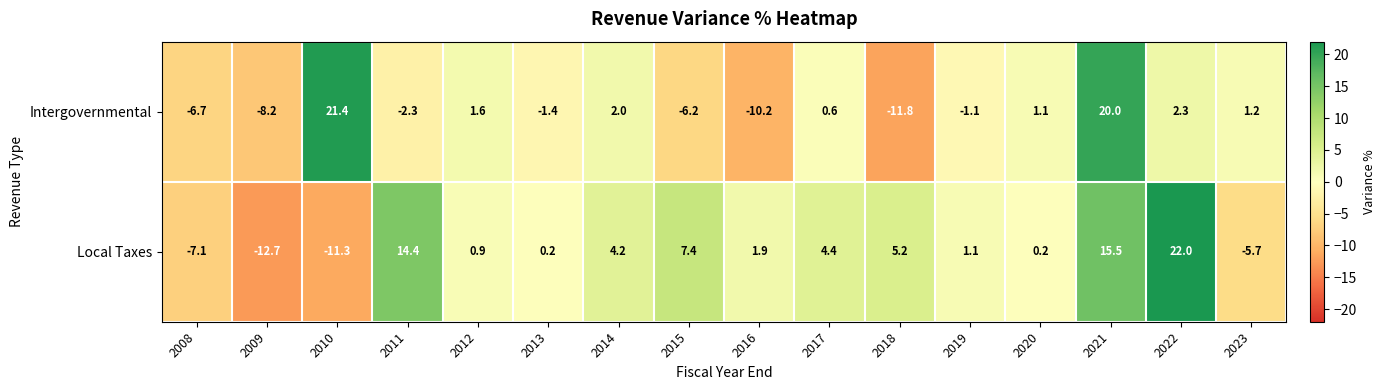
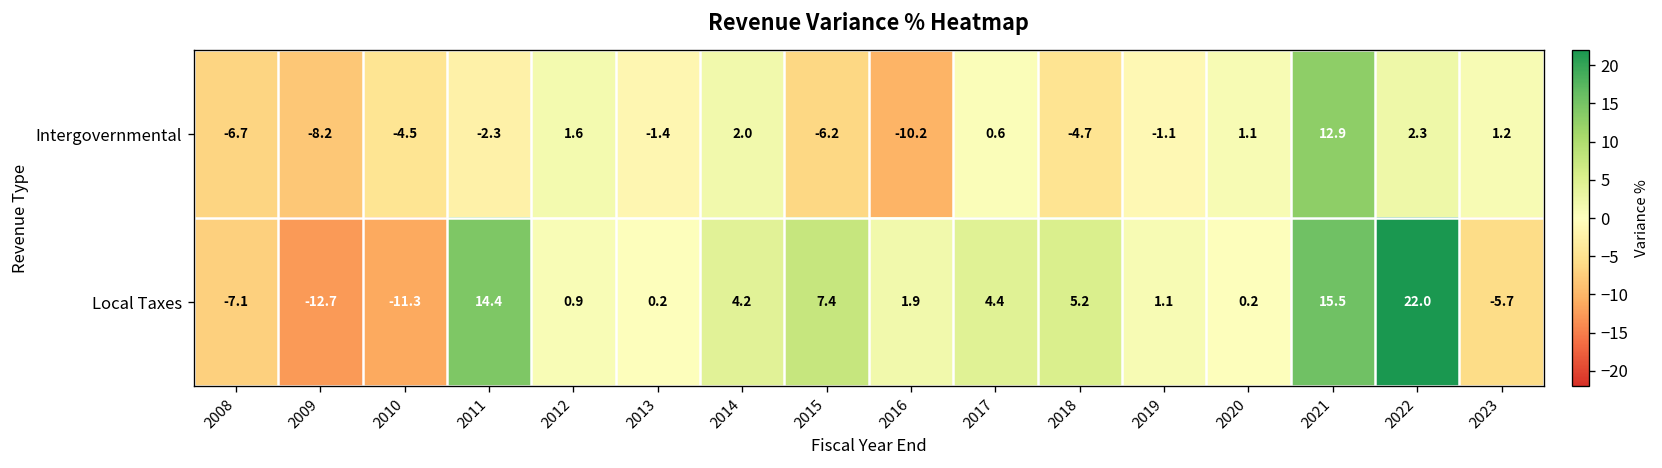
Intergovernmental, 2010: 21.4 -> -4.5
Intergovernmental, 2018: -11.8 -> -4.7
Intergovernmental, 2021: 20.0 -> 12.9
